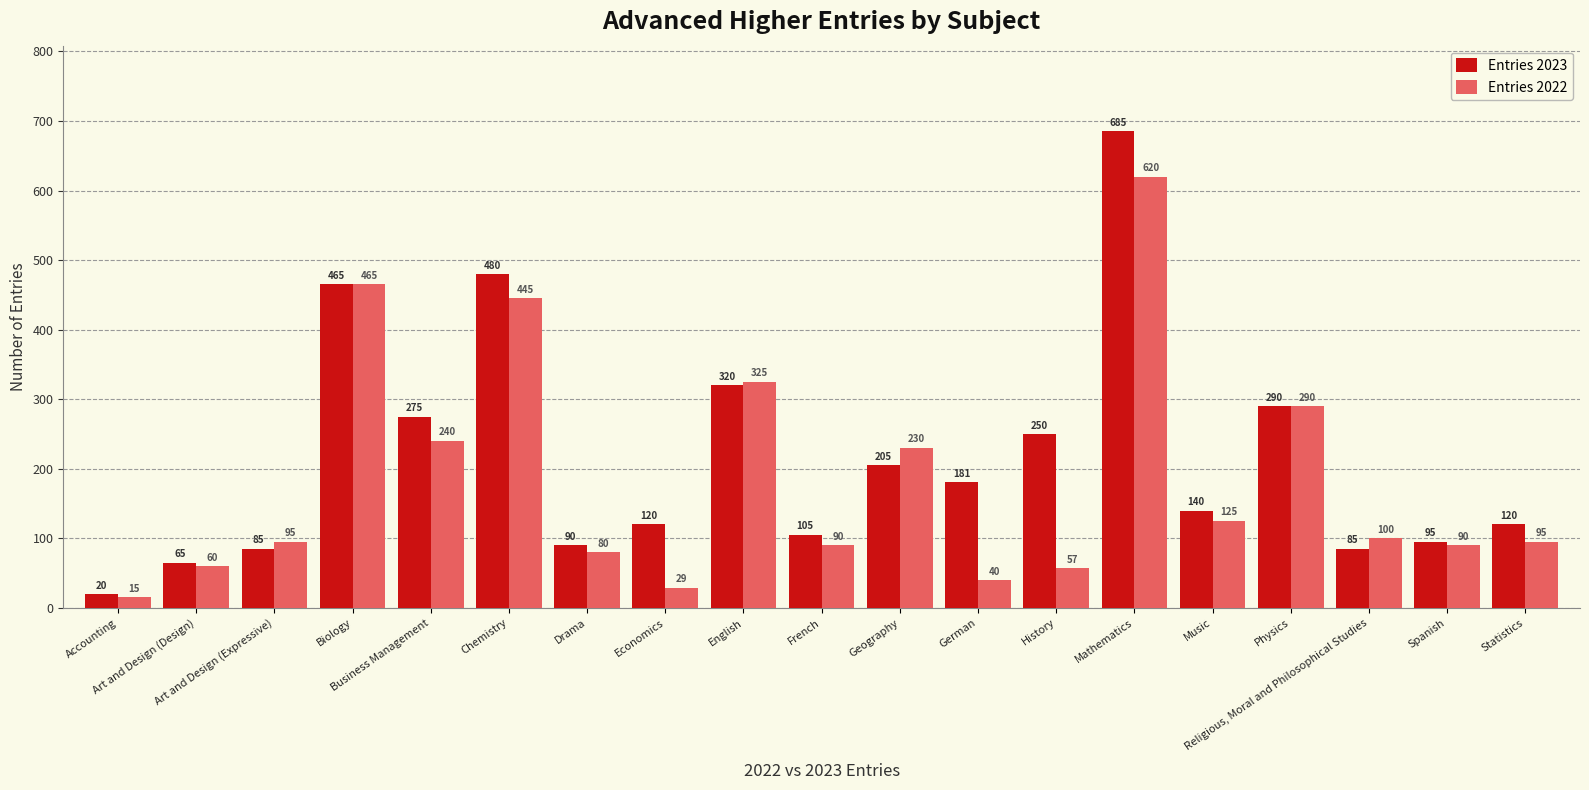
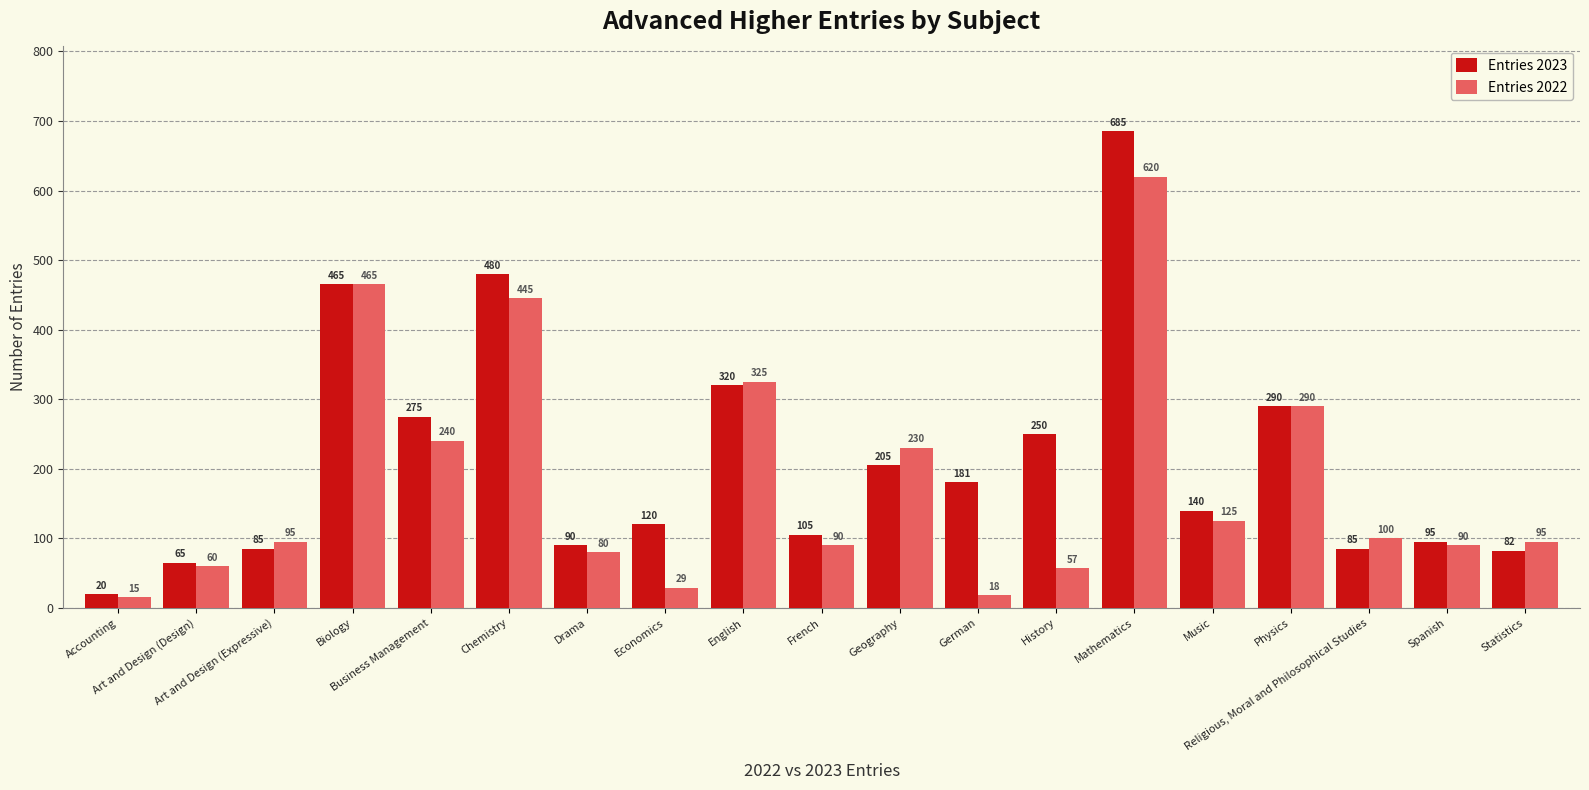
Entries 2022, German: 40 -> 18
Entries 2023, Statistics: 120 -> 82
